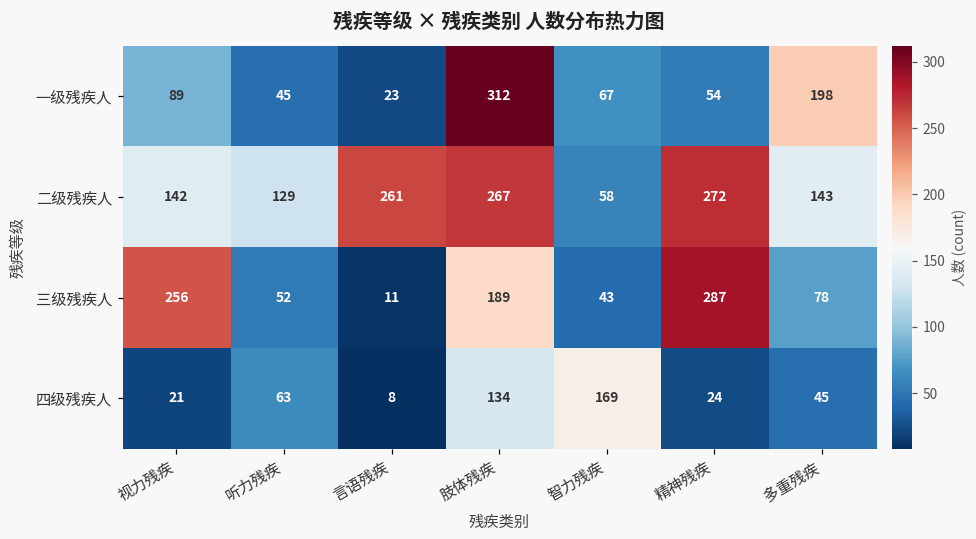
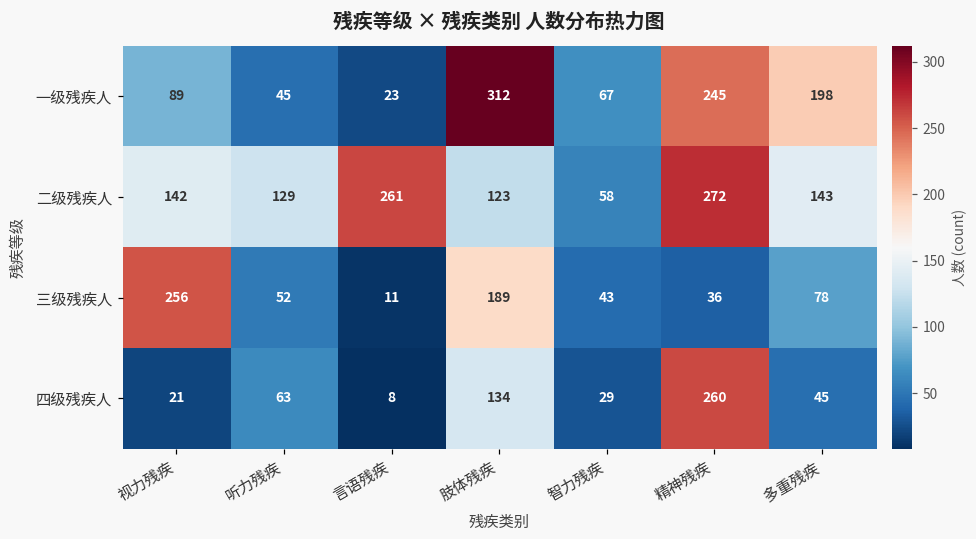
一级残疾人, 精神残疾: 54 -> 245
二级残疾人, 肢体残疾: 267 -> 123
三级残疾人, 精神残疾: 287 -> 36
四级残疾人, 智力残疾: 169 -> 29
四级残疾人, 精神残疾: 24 -> 260
